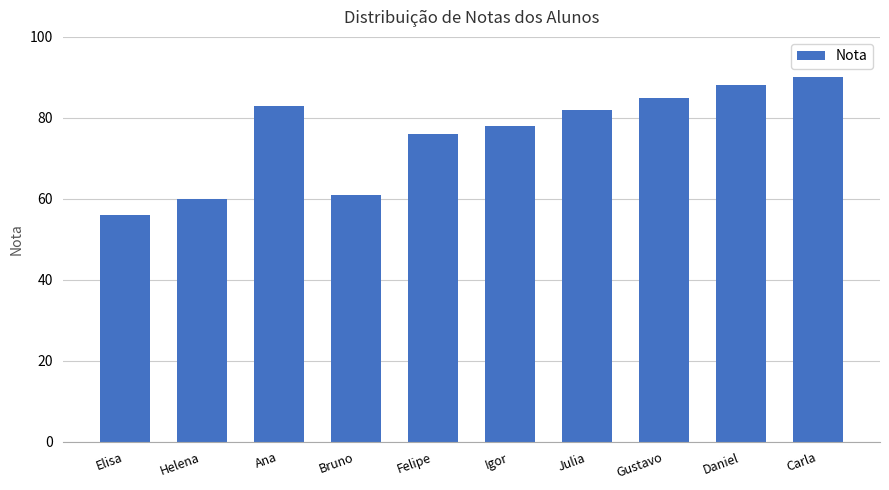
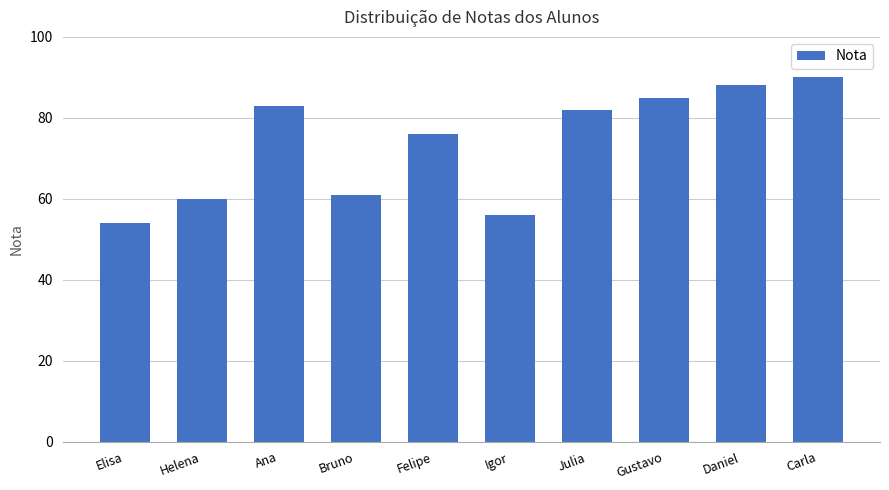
Elisa: 56 -> 54
Igor: 78 -> 56
